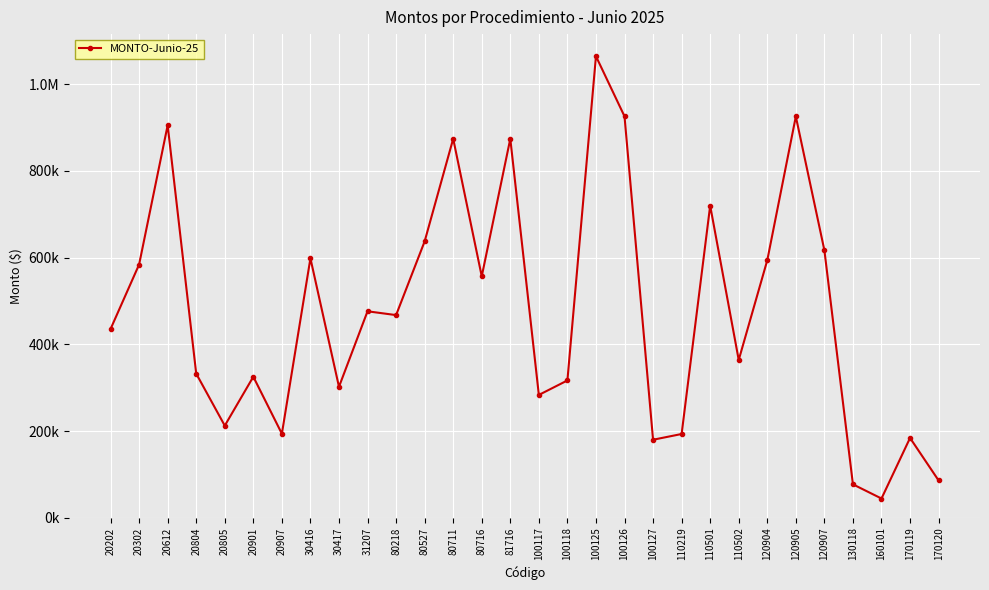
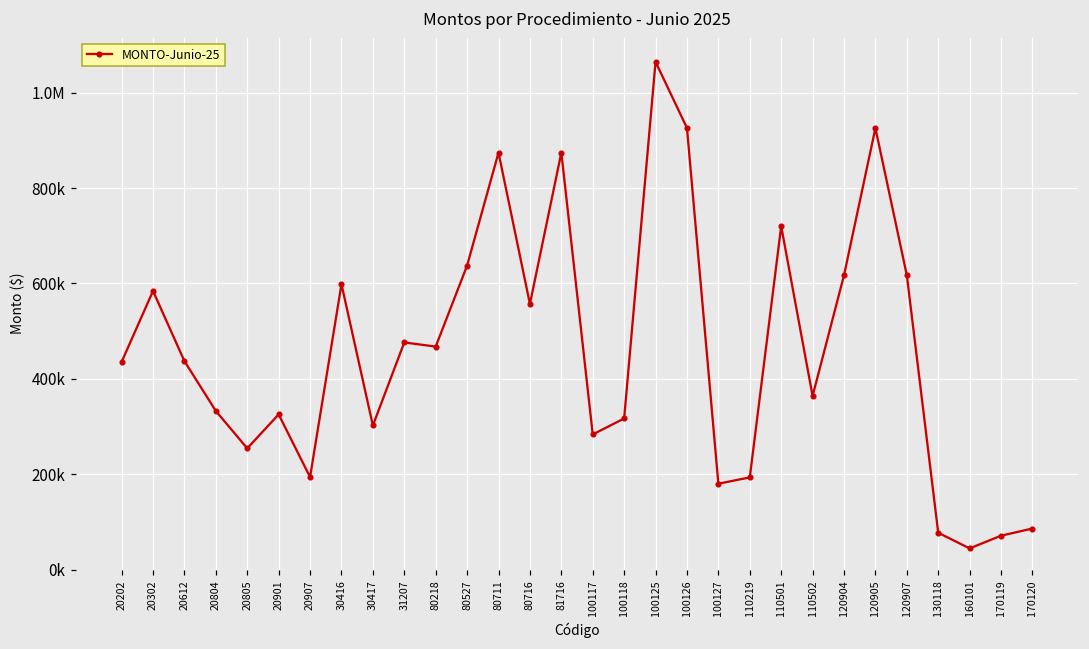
20612: 910000 -> 440000
20805: 210000 -> 250000
120904: 590000 -> 620000
170119: 180000 -> 70000
